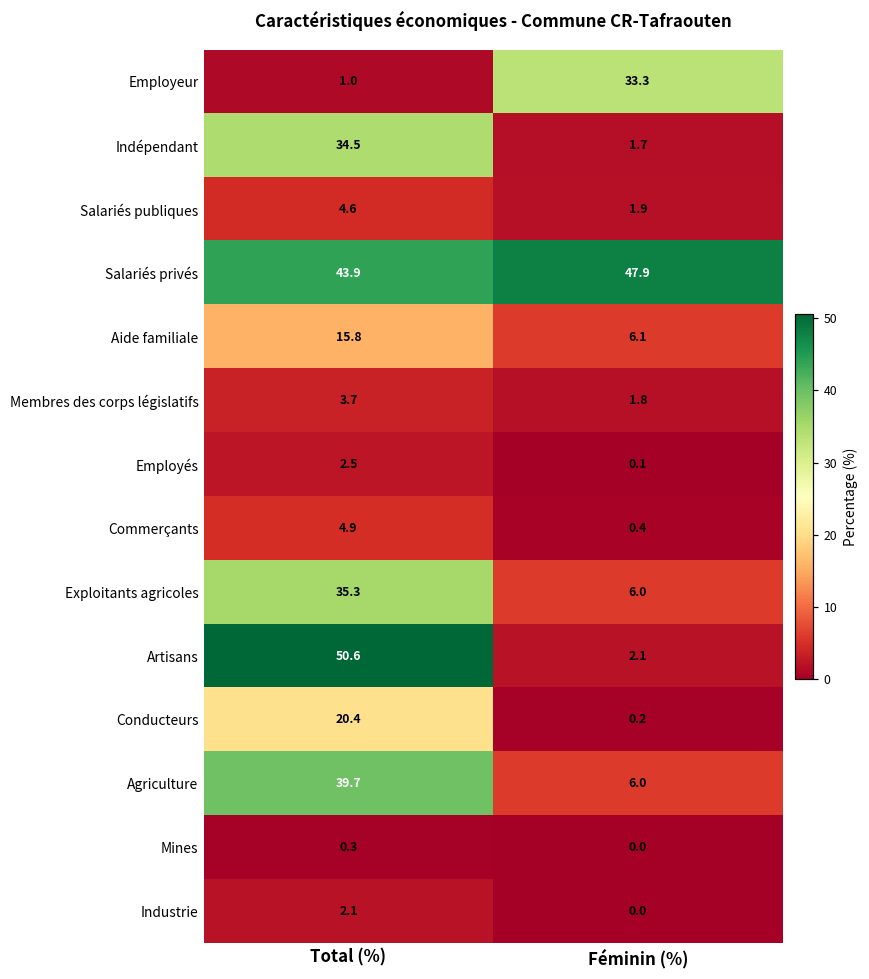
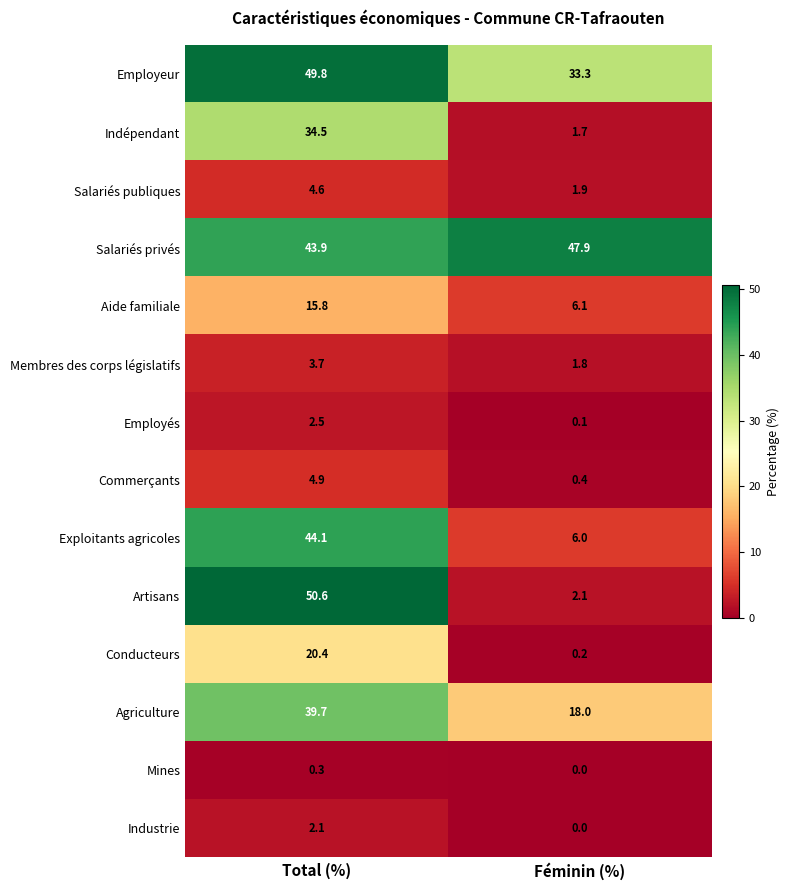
Employeur, Total (%): 1.0 -> 49.8
Exploitants agricoles, Total (%): 35.3 -> 44.1
Agriculture, Féminin (%): 6.0 -> 18.0
